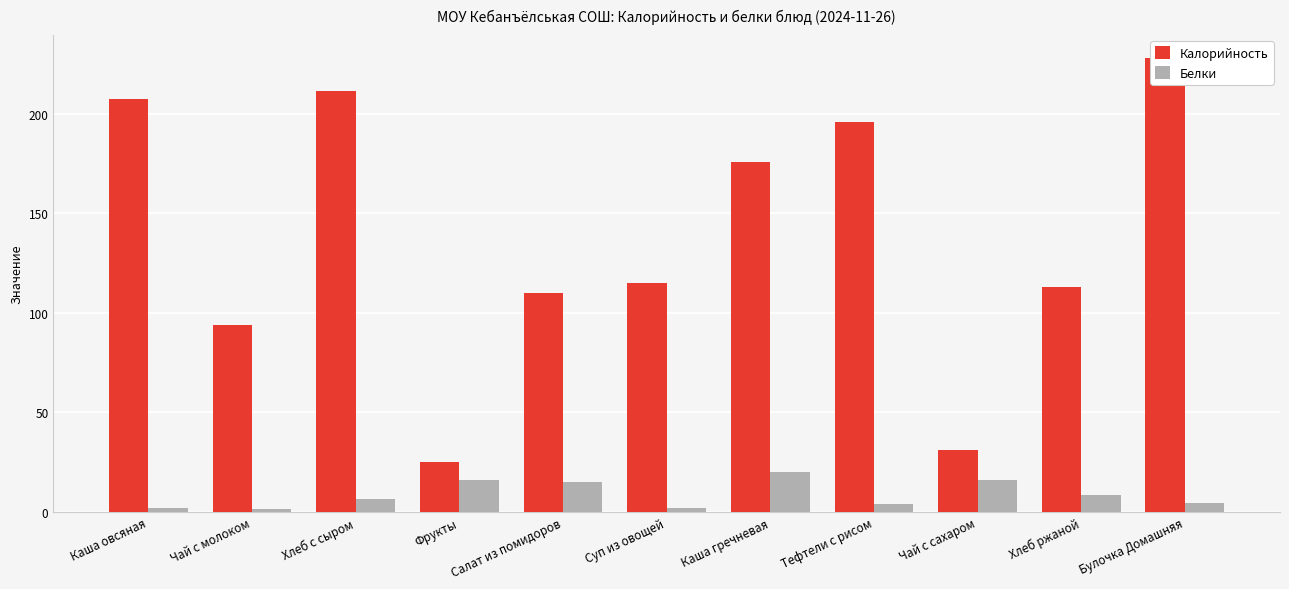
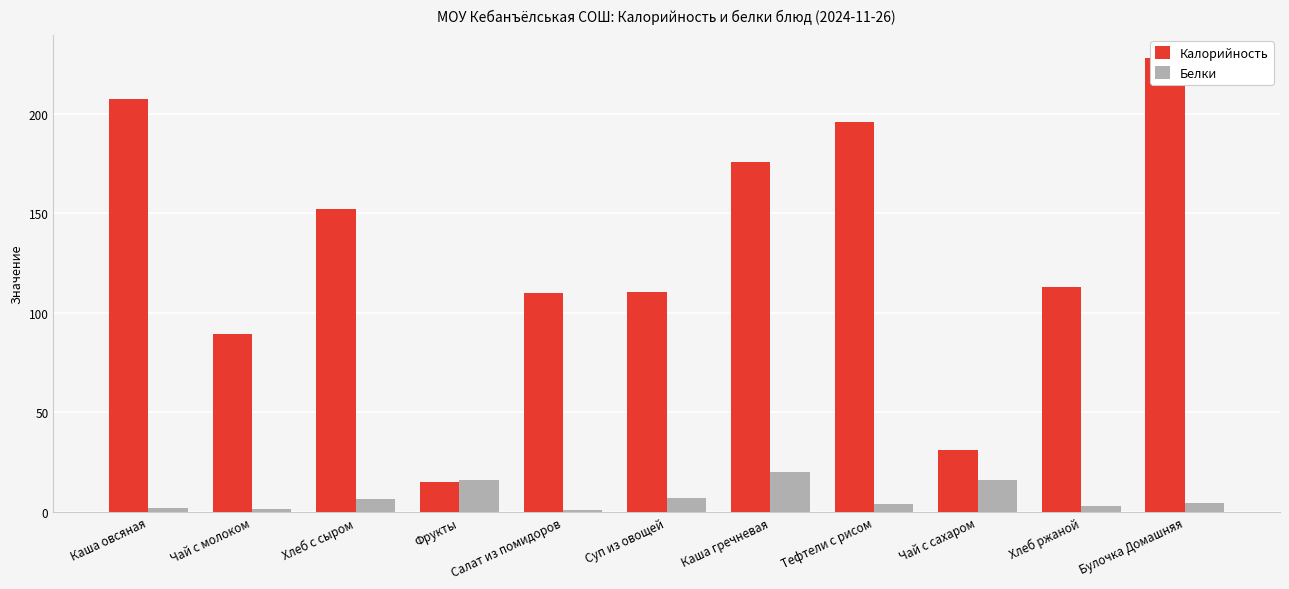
Калорийность, Чай с молоком: 94 -> 89
Калорийность, Хлеб с сыром: 212 -> 152
Калорийность, Фрукты: 25 -> 15
Белки, Салат из помидоров: 15 -> 1
Калорийность, Суп из овощей: 115 -> 110
Белки, Суп из овощей: 2 -> 7
Белки, Хлеб ржаной: 9 -> 3
